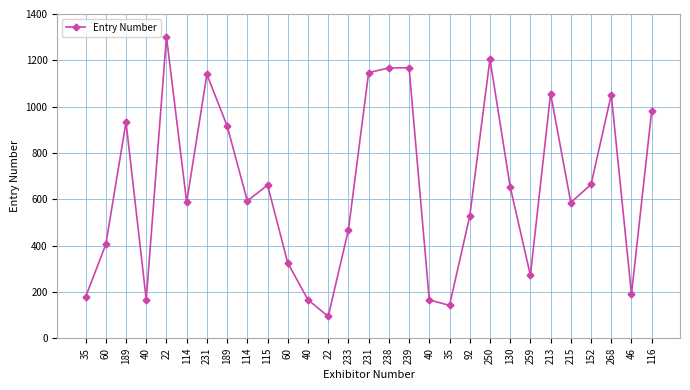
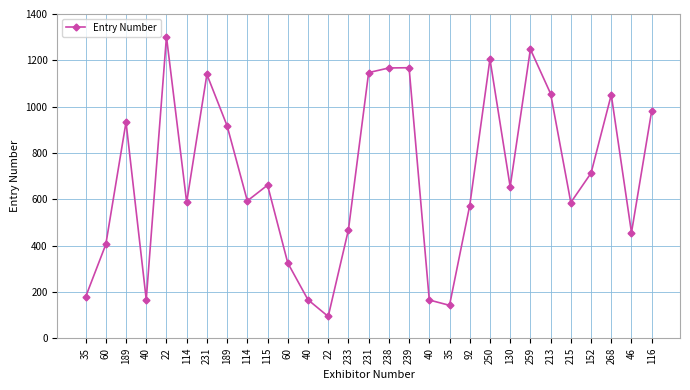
92: 530 -> 570
259: 270 -> 1250
152: 660 -> 710
46: 190 -> 460
